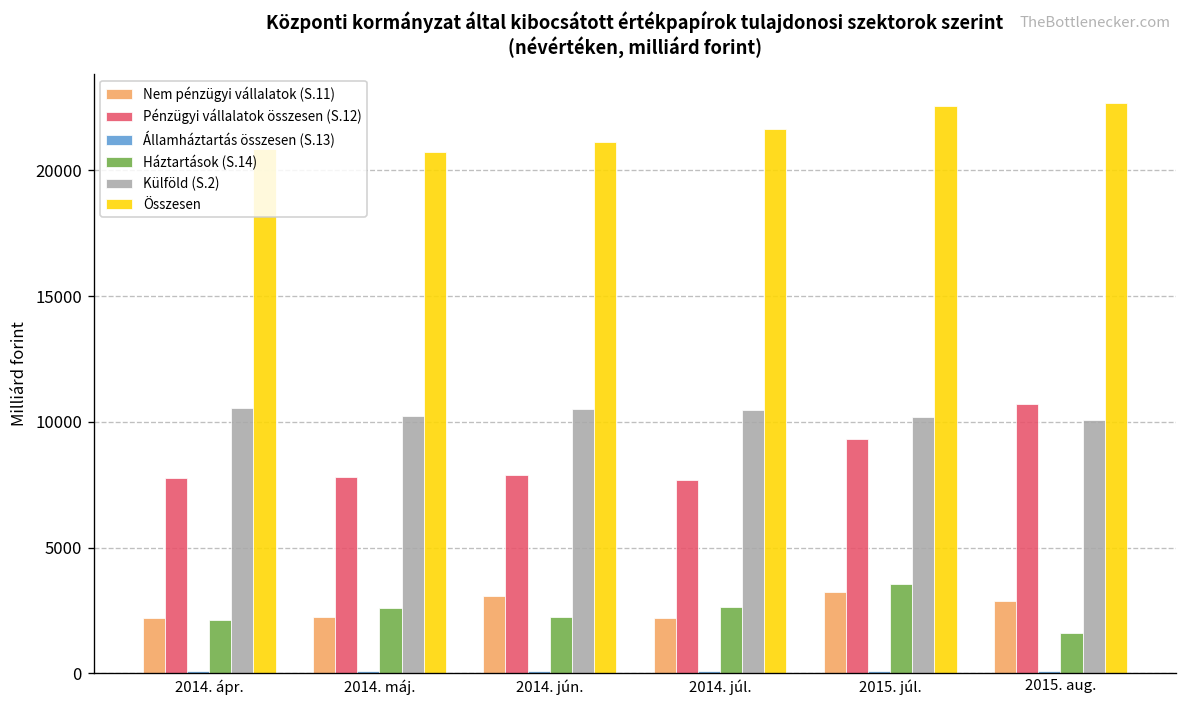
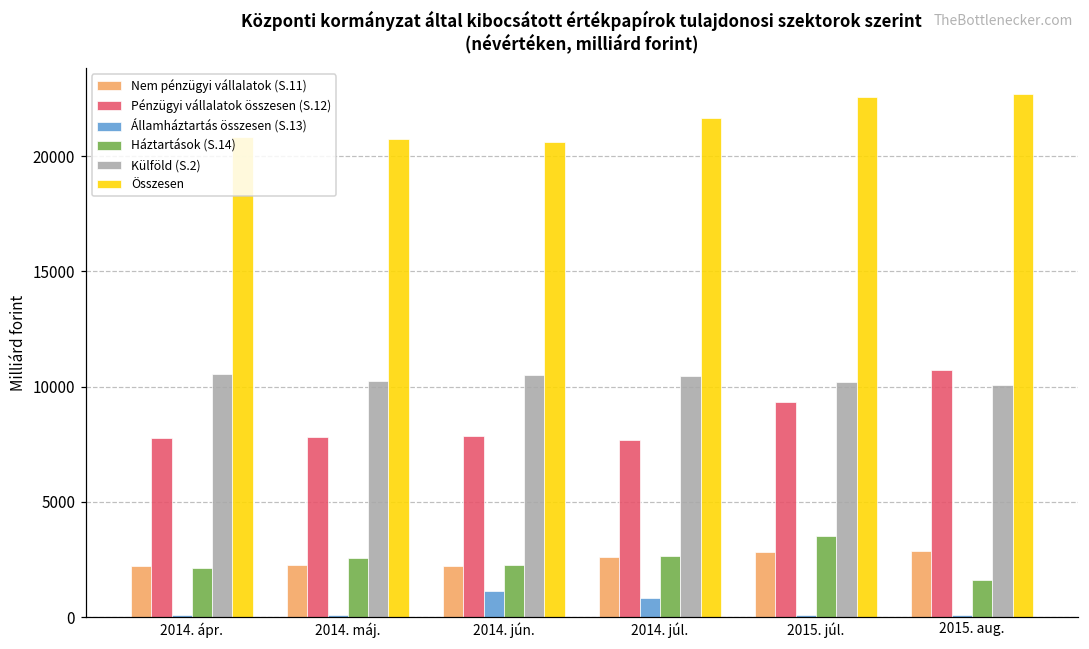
Nem pénzügyi vállalatok (S.11), 2014. jún.: 3100 -> 2200
Államháztartás összesen (S.13), 2014. jún.: 100 -> 1100
Összesen, 2014. jún.: 21100 -> 20600
Nem pénzügyi vállalatok (S.11), 2014. júl.: 2200 -> 2600
Államháztartás összesen (S.13), 2014. júl.: 100 -> 800
Nem pénzügyi vállalatok (S.11), 2015. júl.: 3200 -> 2800
